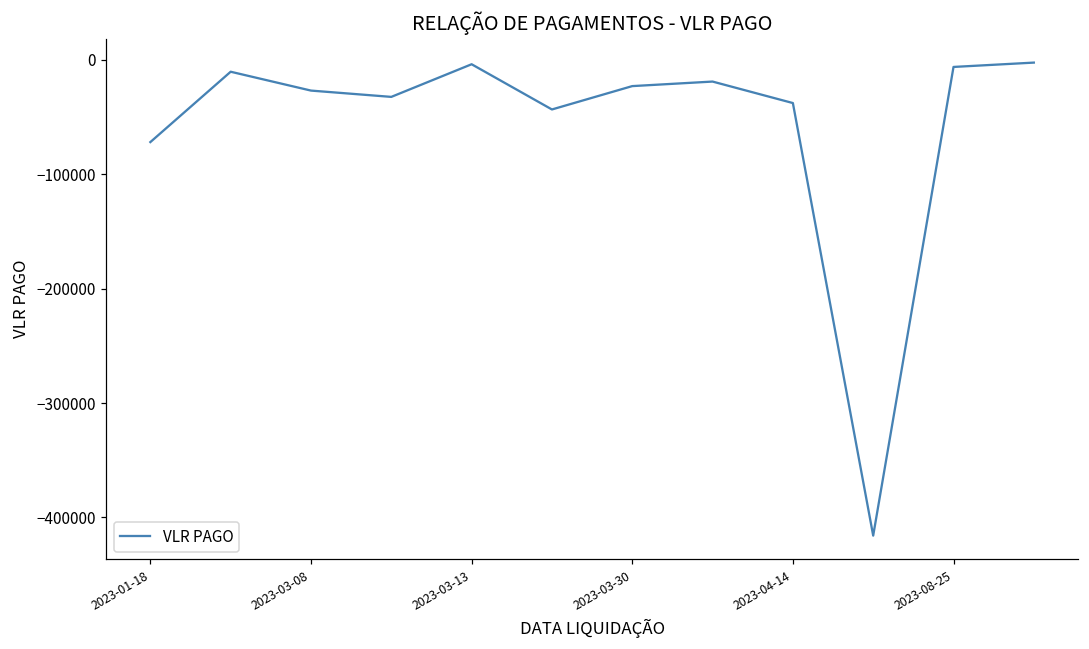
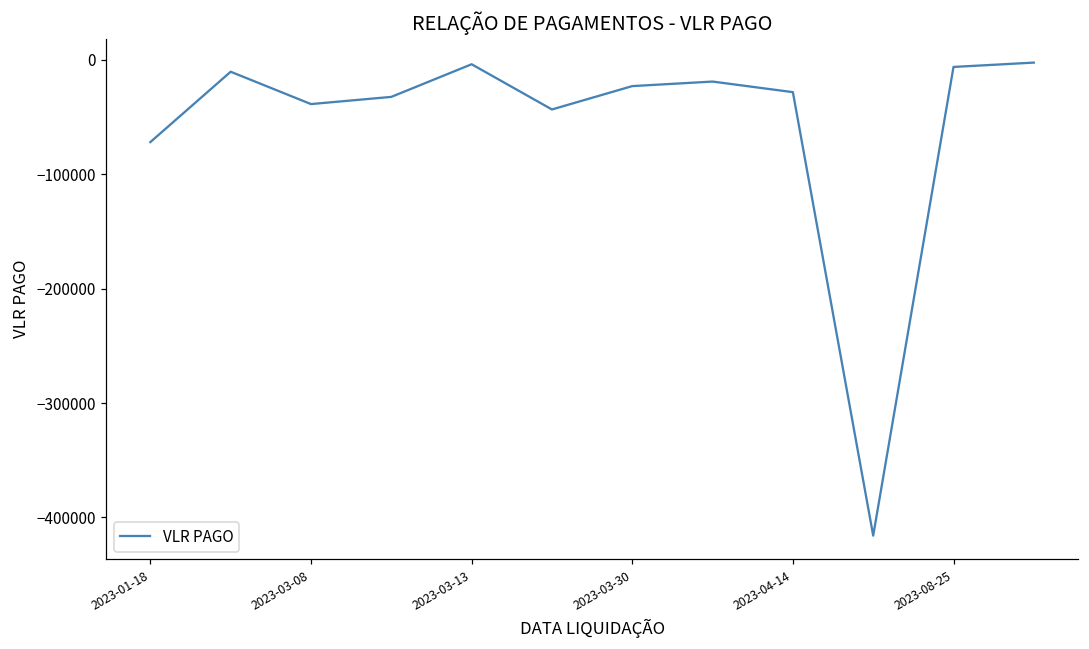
2023-03-08: -27000 -> -39000
2023-04-14: -38000 -> -28000
